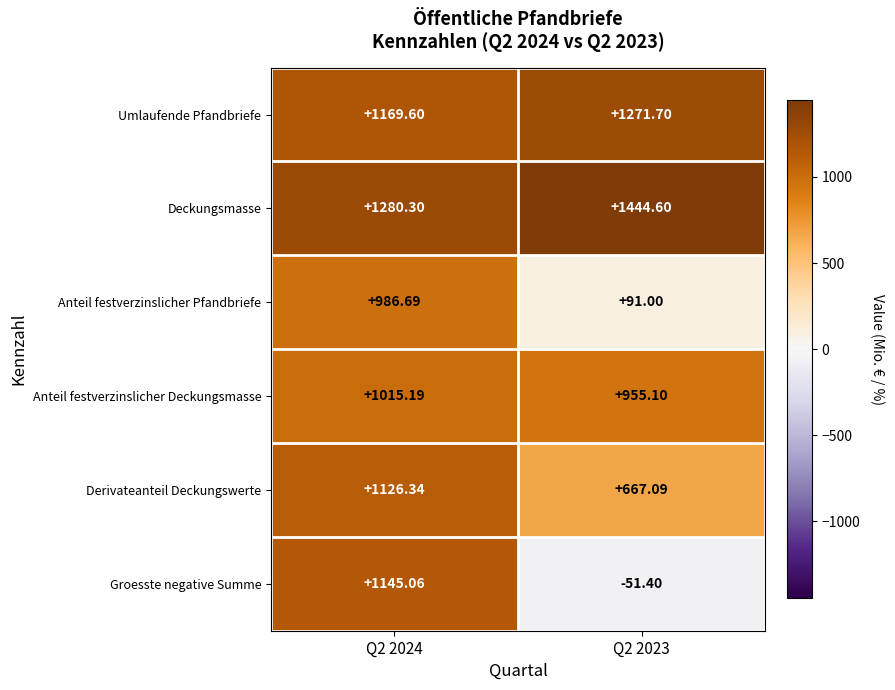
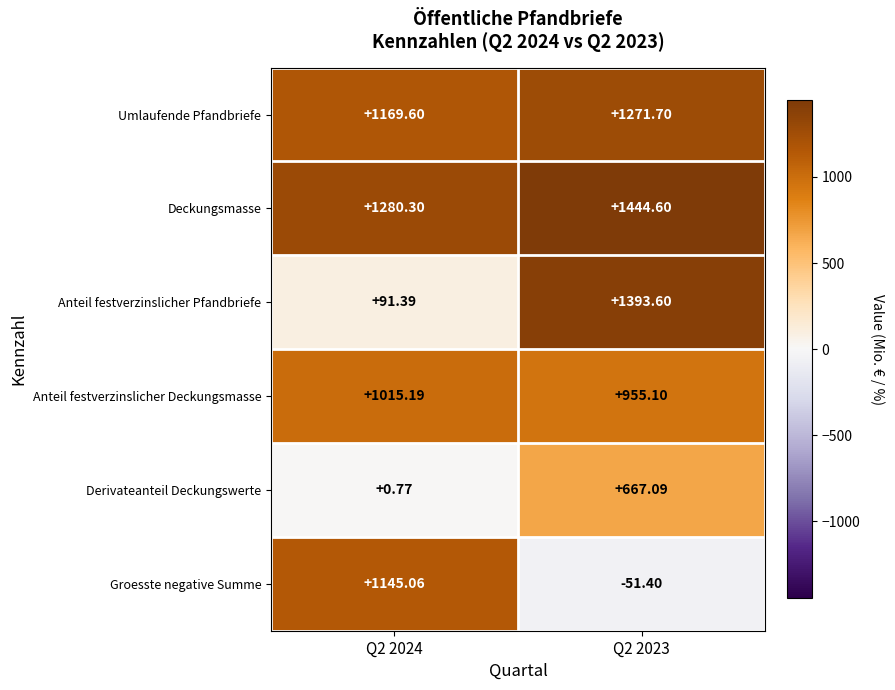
Anteil festverzinslicher Pfandbriefe, Q2 2024: +986.69 -> +91.39
Anteil festverzinslicher Pfandbriefe, Q2 2023: +91.00 -> +1393.60
Derivateanteil Deckungswerte, Q2 2024: +1126.34 -> +0.77
